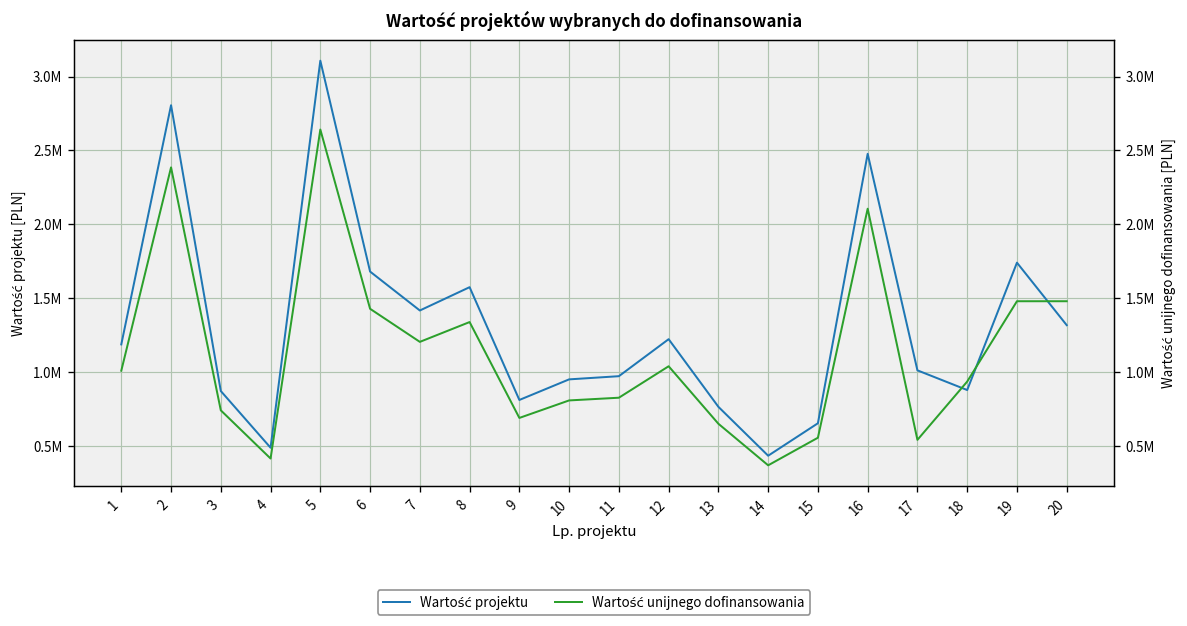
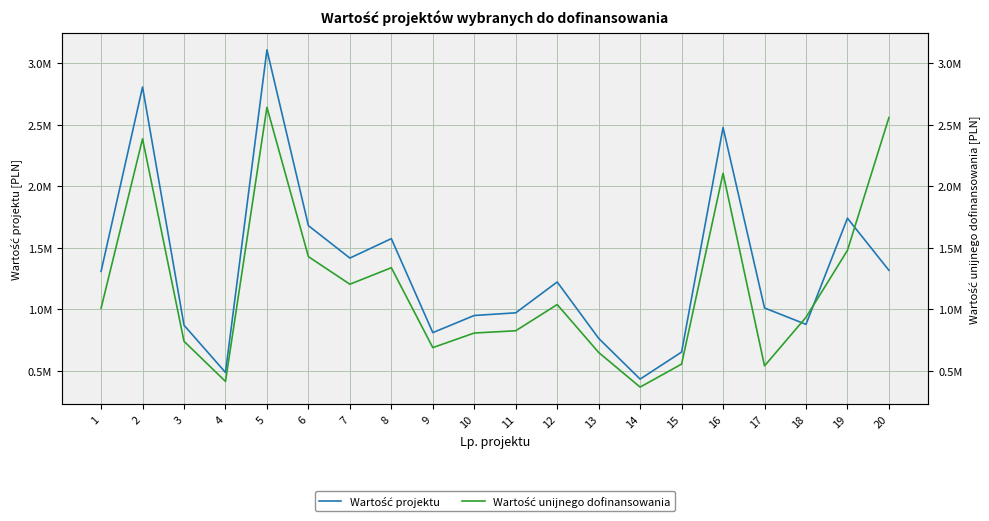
Wartość projektu, 1: 1190000 -> 1310000
Wartość unijnego dofinansowania, 20: 1480000 -> 2560000
